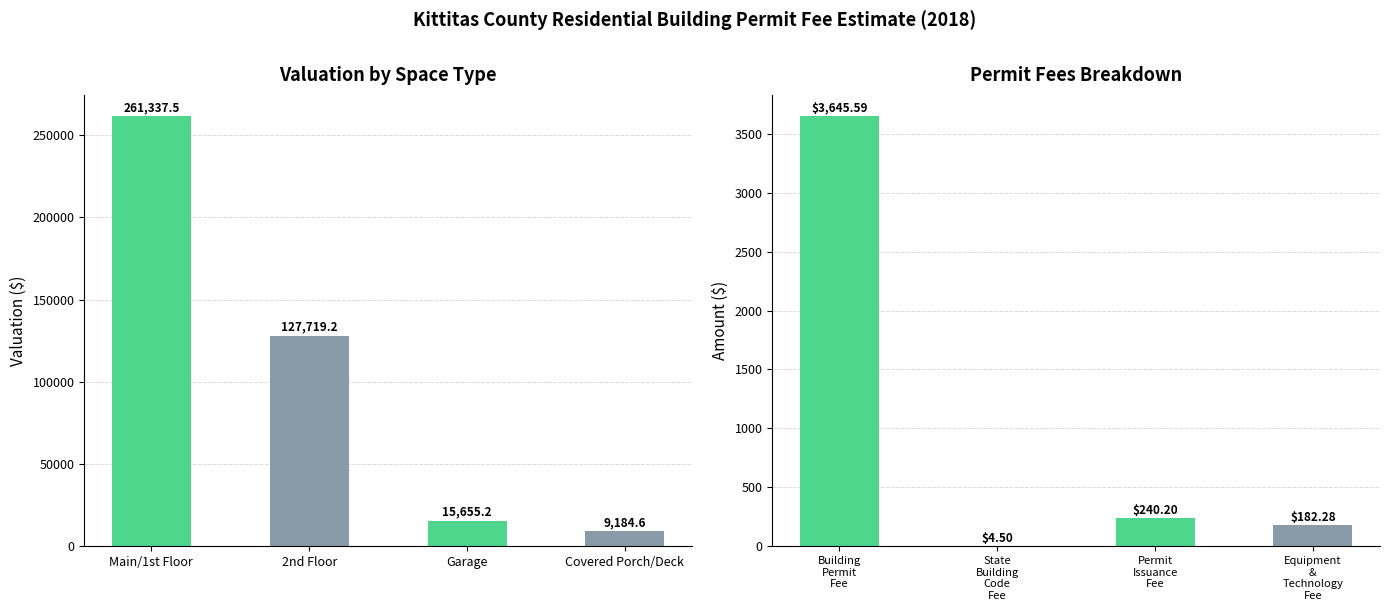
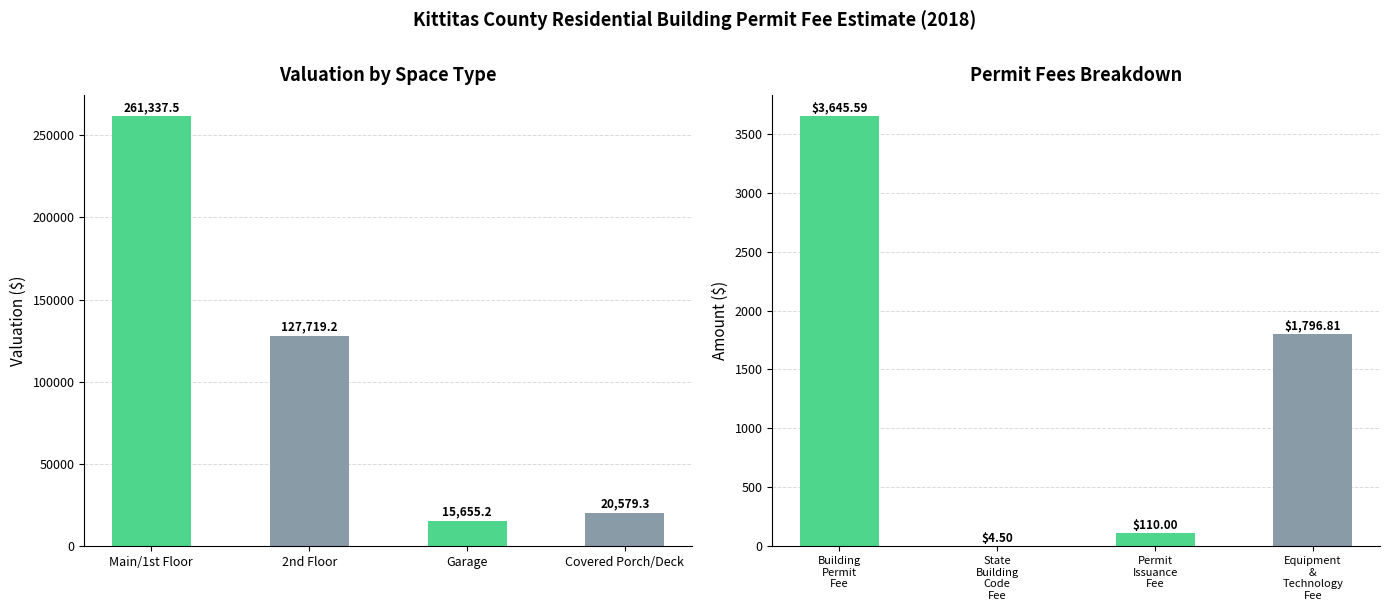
Valuation by Space Type, Covered Porch/Deck: 9,184.6 -> 20,579.3
Permit Fees Breakdown, Permit Issuance Fee: $240.20 -> $110.00
Permit Fees Breakdown, Equipment & Technology Fee: $182.28 -> $1,796.81
